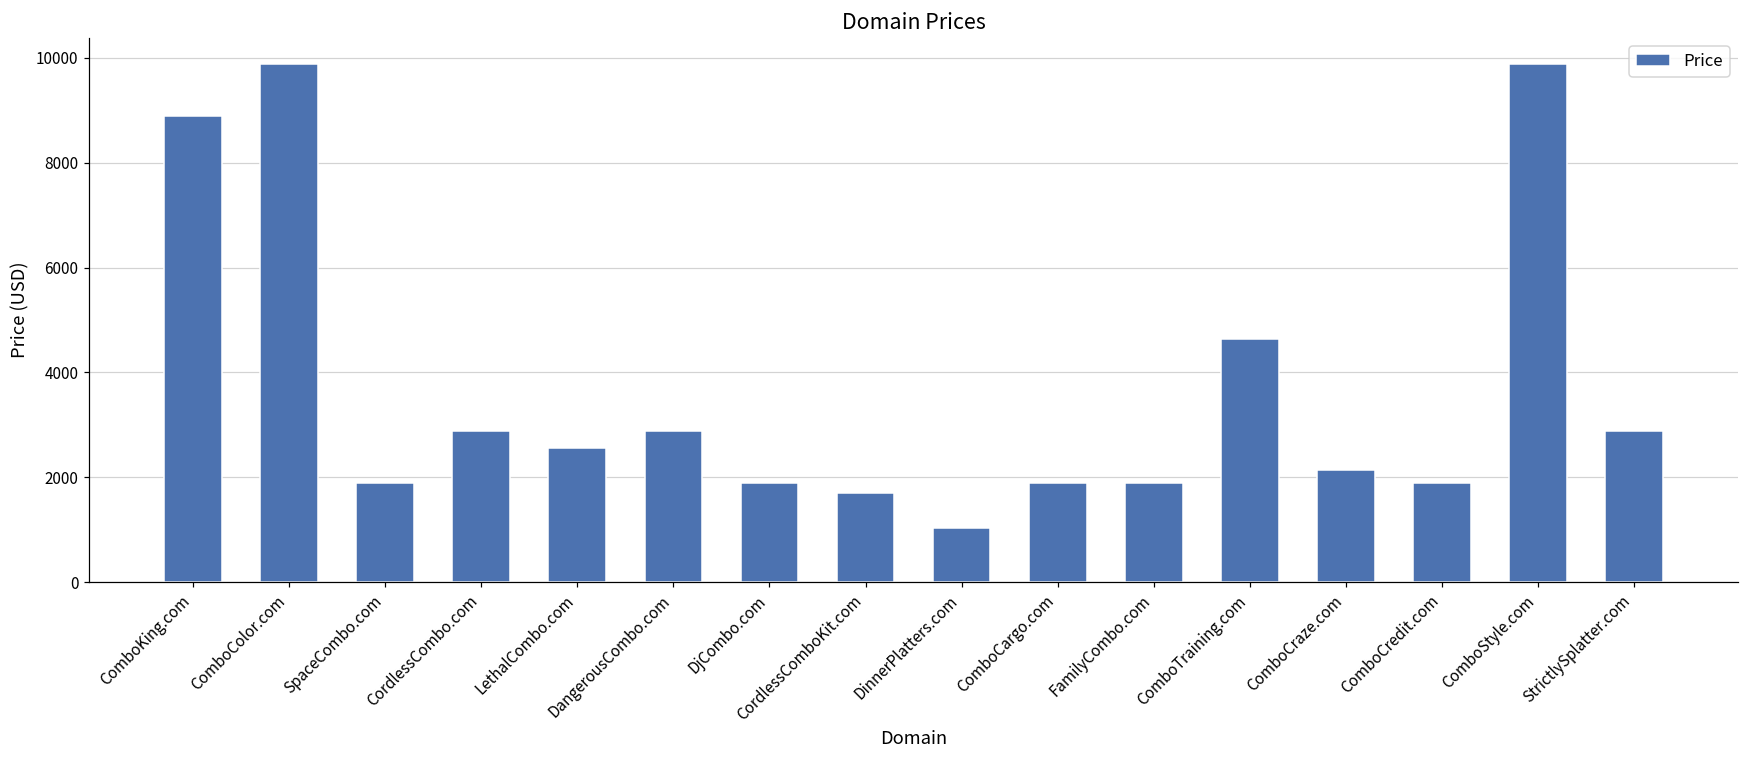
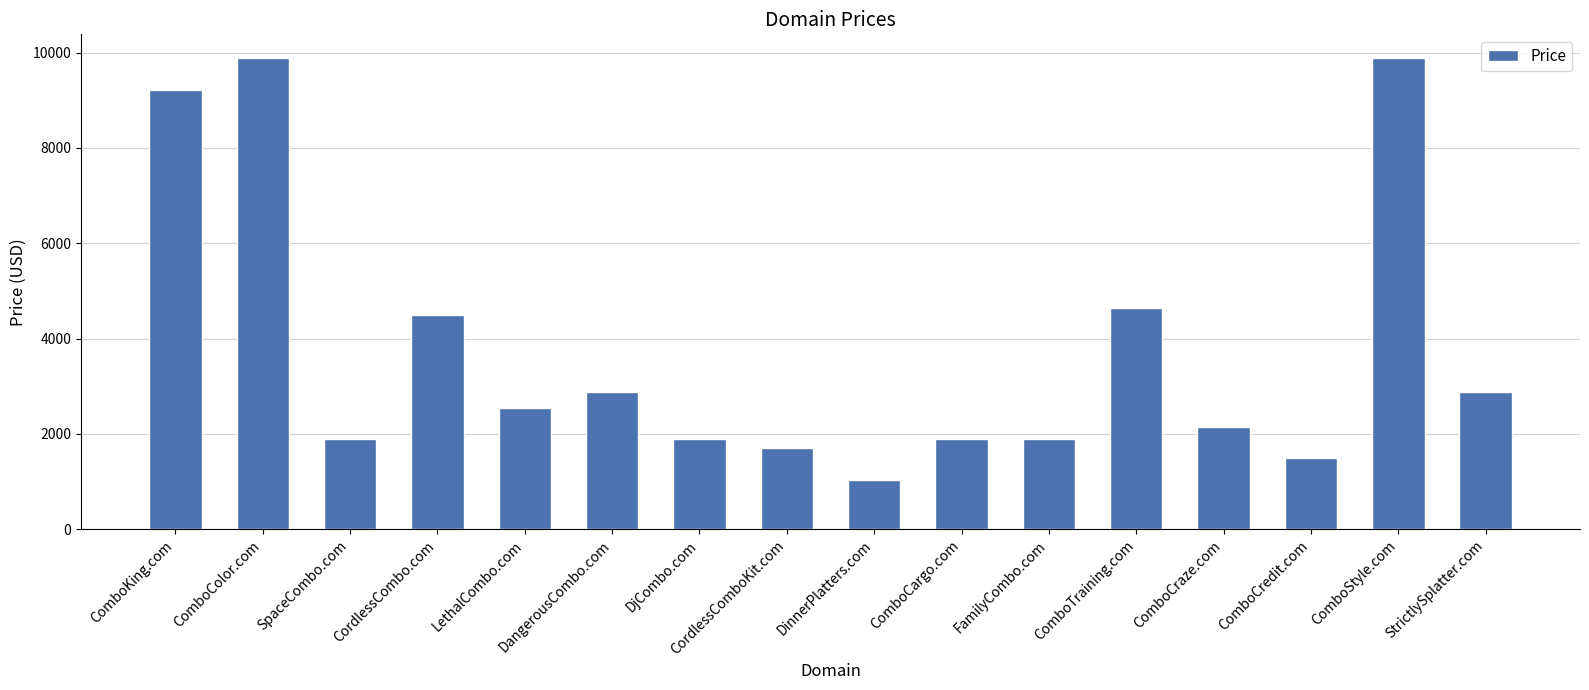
ComboKing.com: 8900 -> 9200
CordlessCombo.com: 2900 -> 4500
ComboCredit.com: 1900 -> 1500
